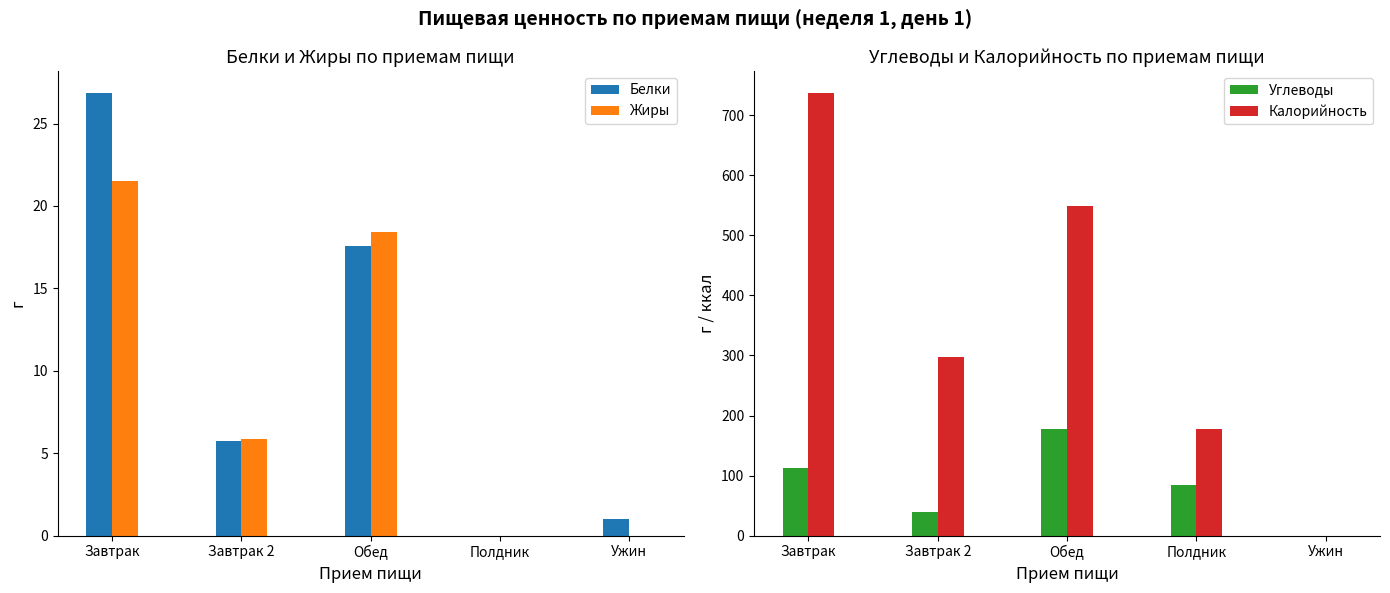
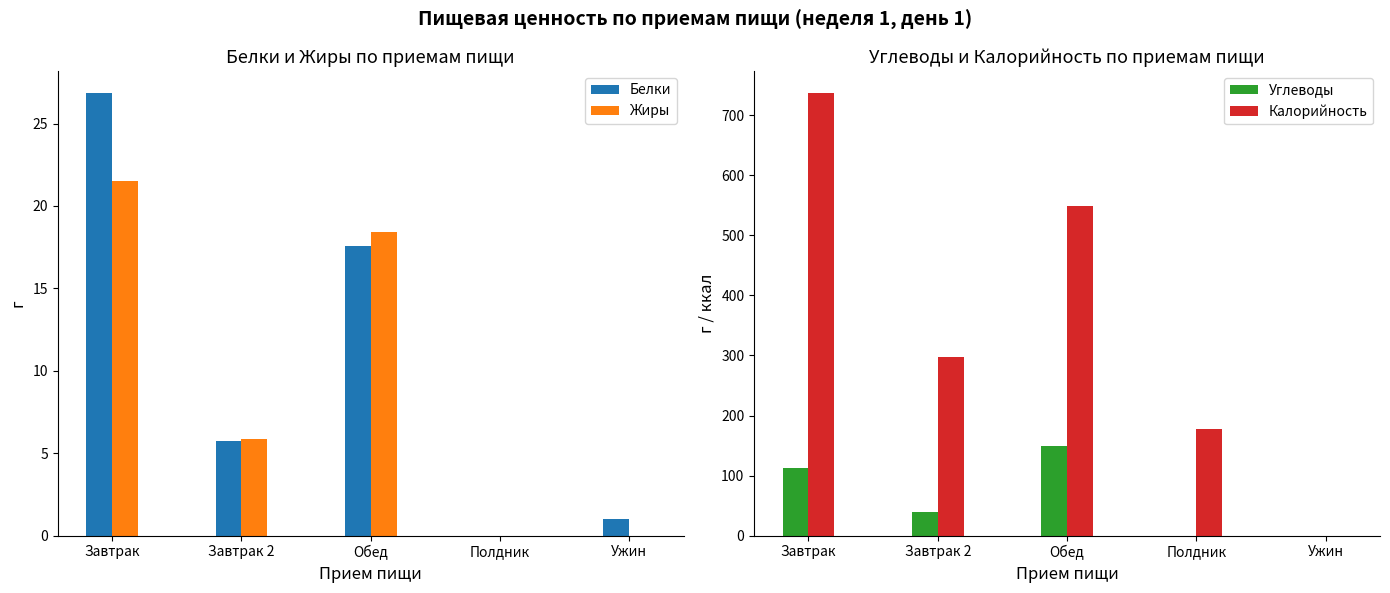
Углеводы и Калорийность по приемам пищи, Углеводы, Обед: 180 -> 150
Углеводы и Калорийность по приемам пищи, Углеводы, Полдник: 90 -> 0
